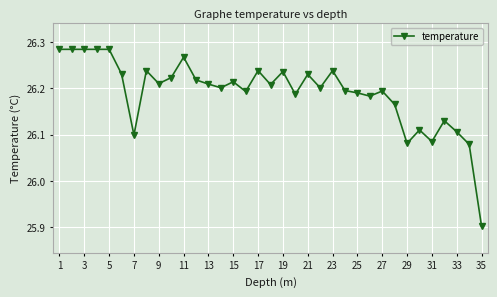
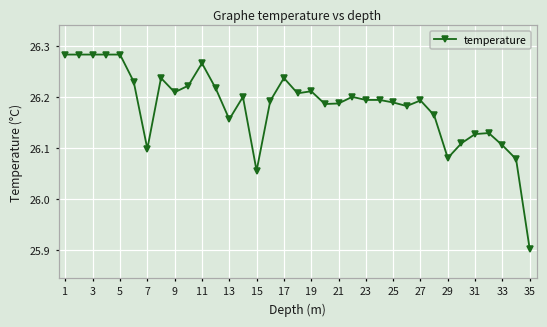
13: 26.21 -> 26.16
15: 26.21 -> 26.06
19: 26.24 -> 26.21
21: 26.23 -> 26.19
23: 26.24 -> 26.20
31: 26.09 -> 26.13
